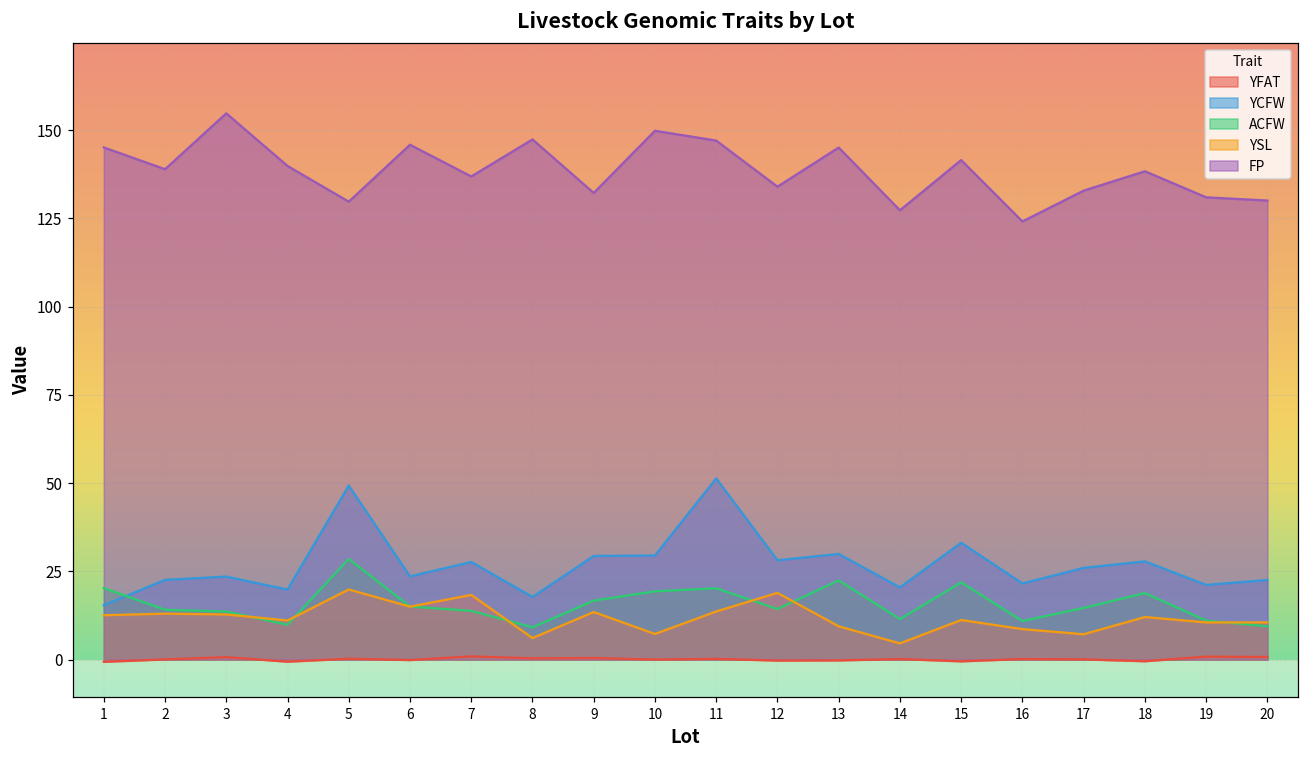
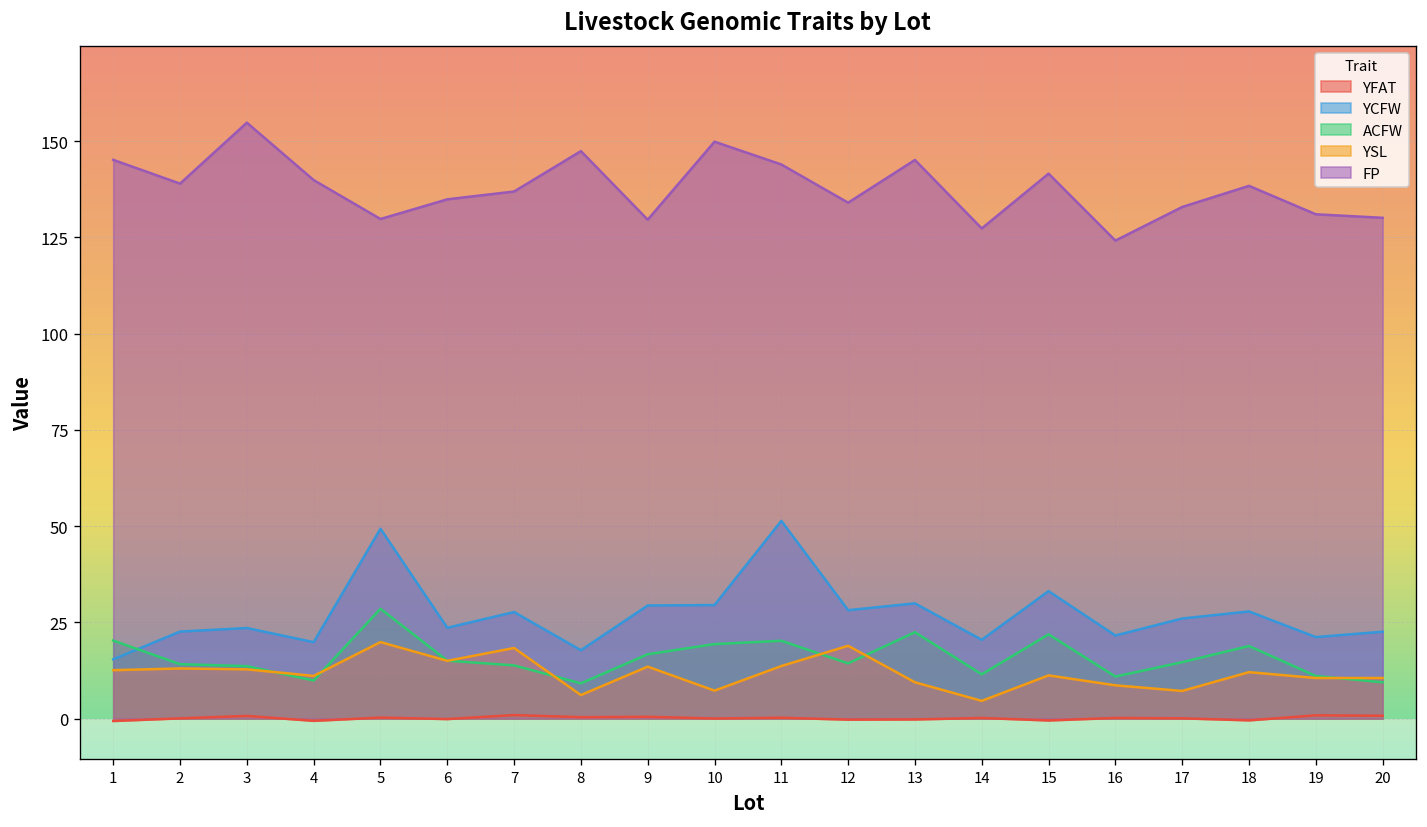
FP, 6: 146 -> 135
FP, 9: 132 -> 130
FP, 11: 147 -> 144
